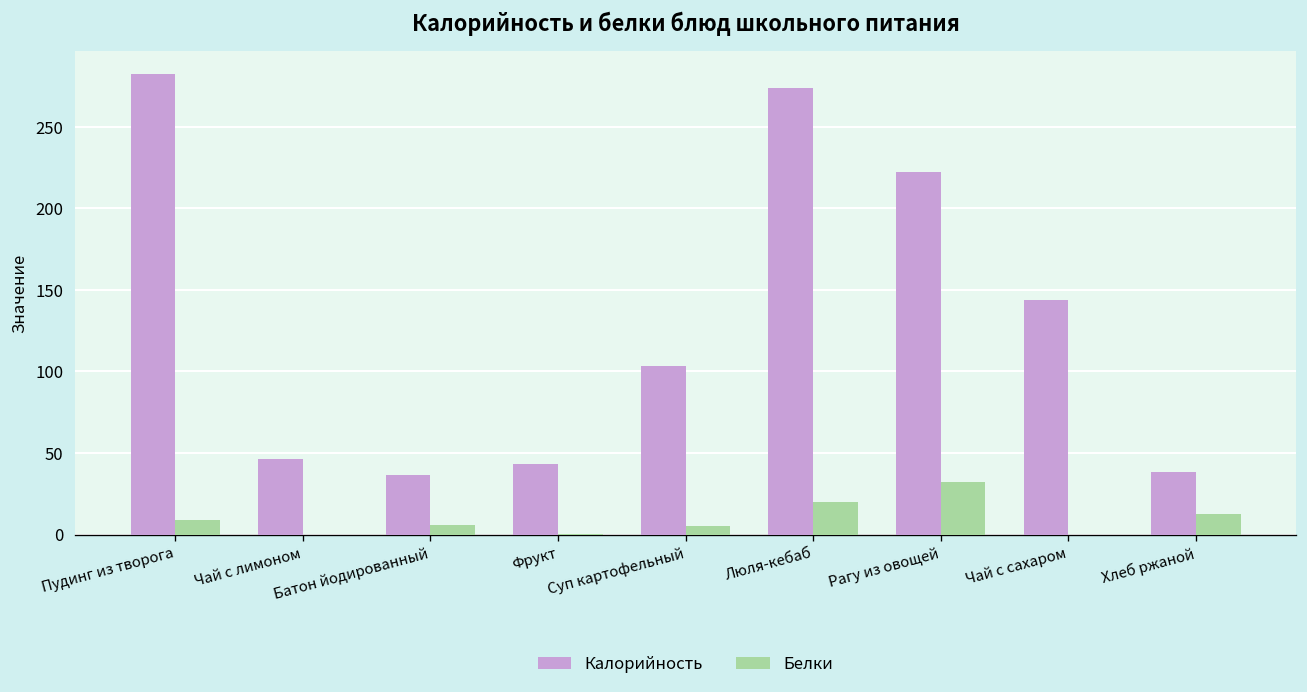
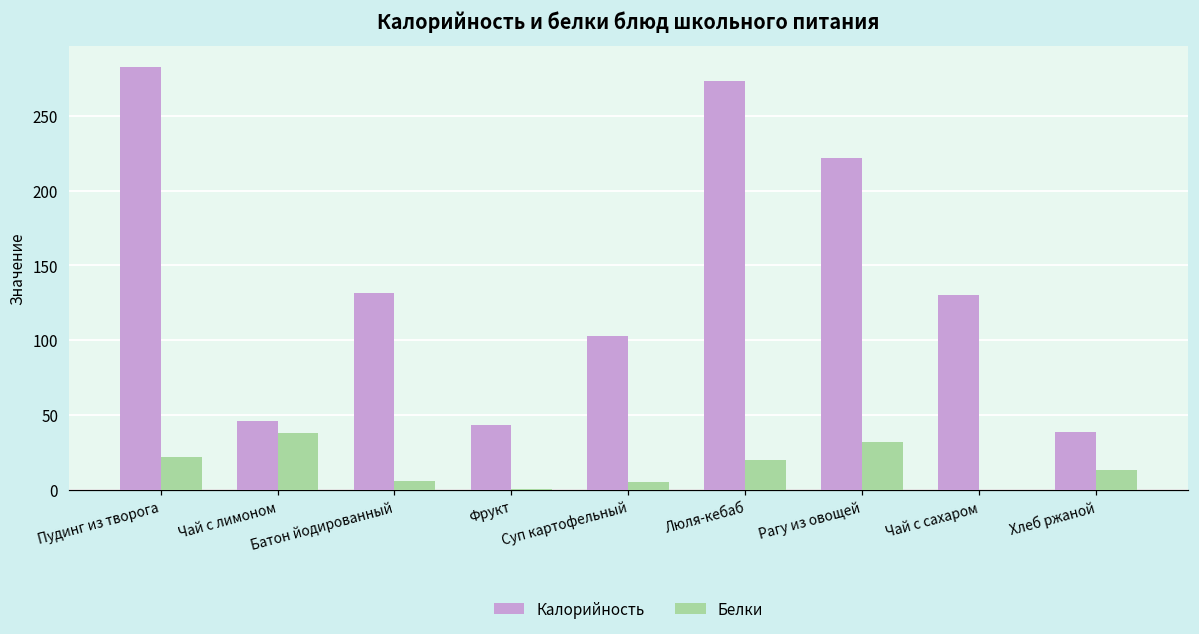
Белки, Пудинг из творога: 9 -> 22
Белки, Чай с лимоном: 0 -> 38
Калорийность, Батон йодированный: 37 -> 131
Калорийность, Чай с сахаром: 144 -> 130
